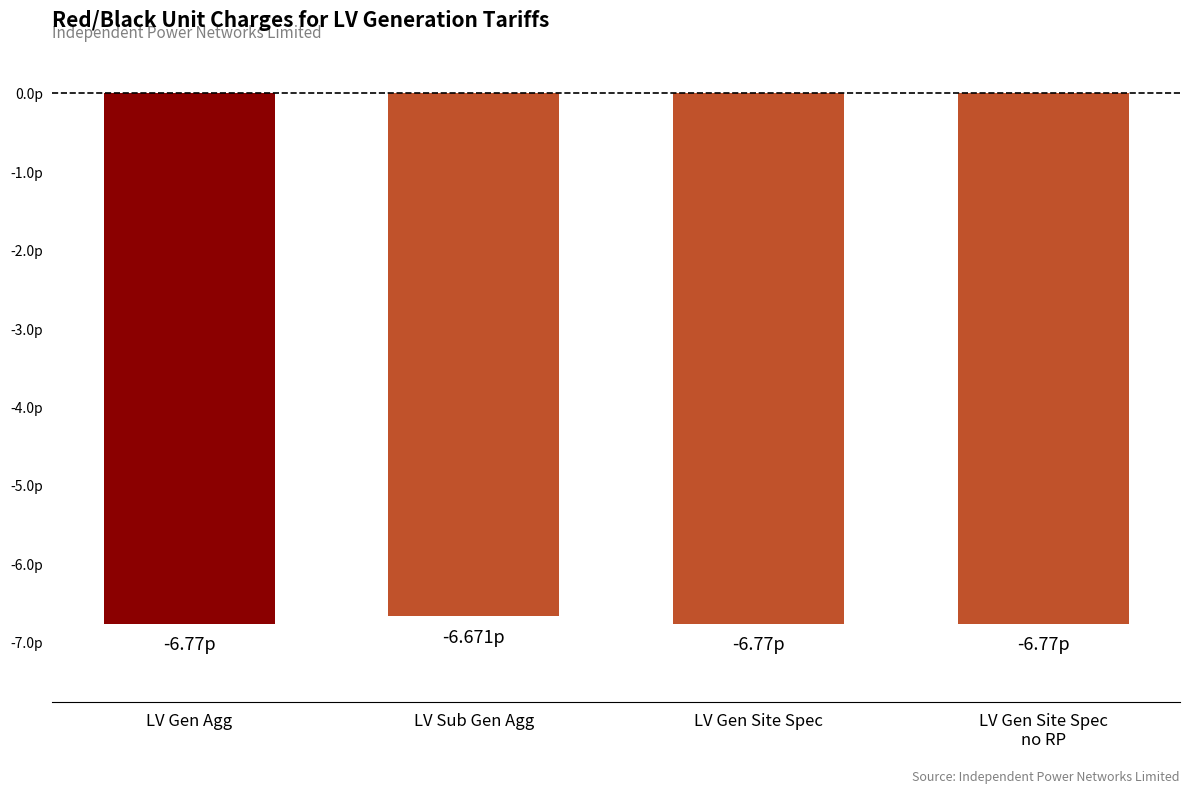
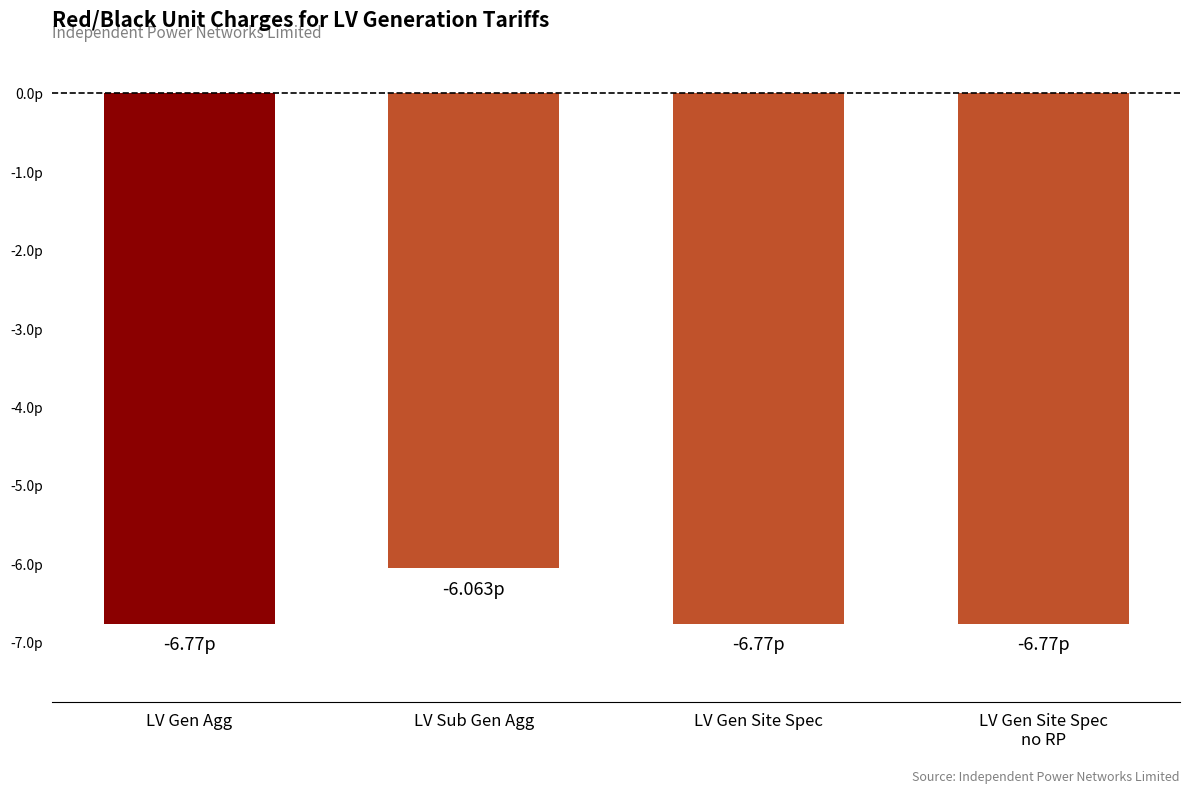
LV Sub Gen Agg: -6.671p -> -6.063p
